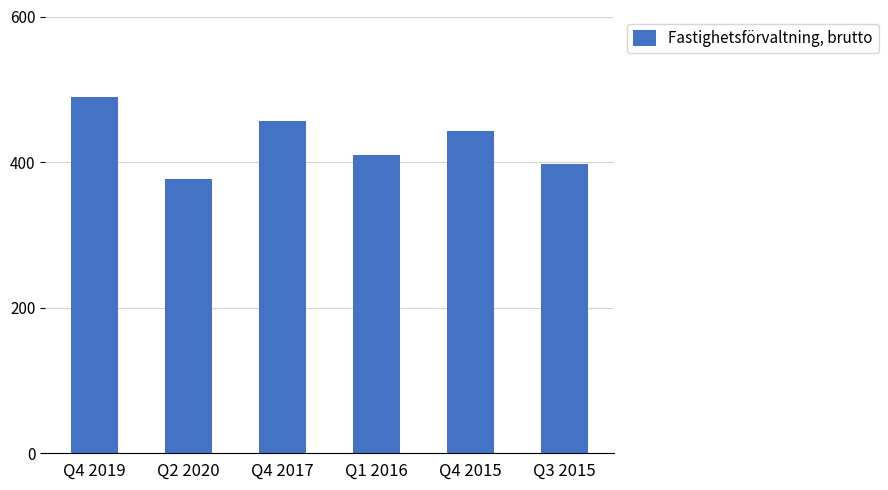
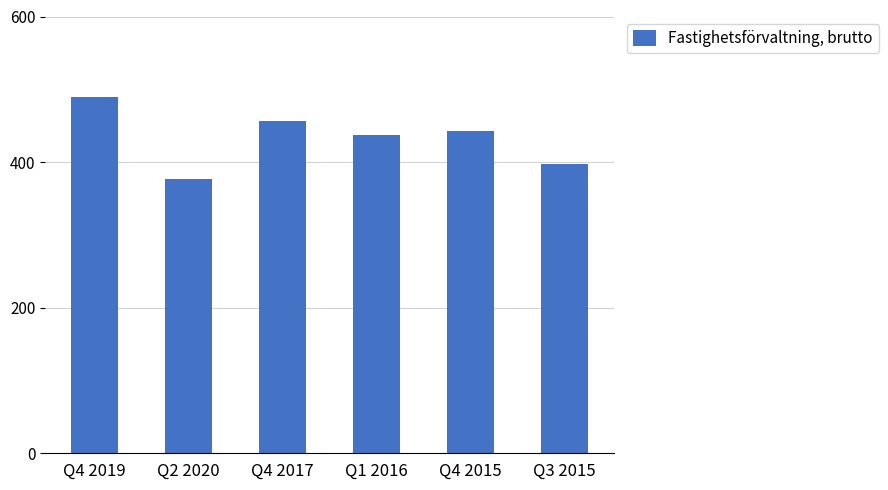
Q1 2016: 410 -> 440
